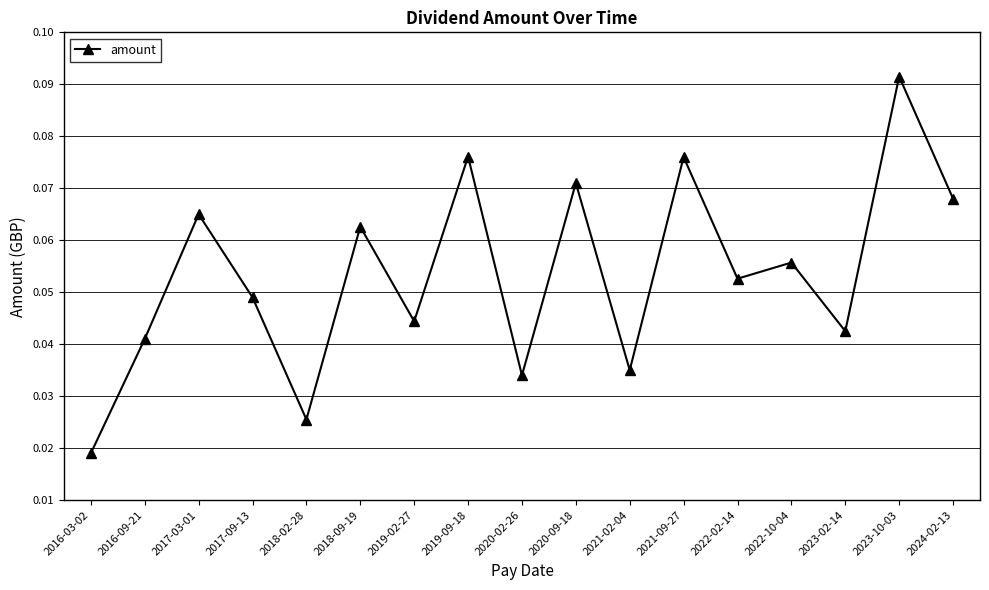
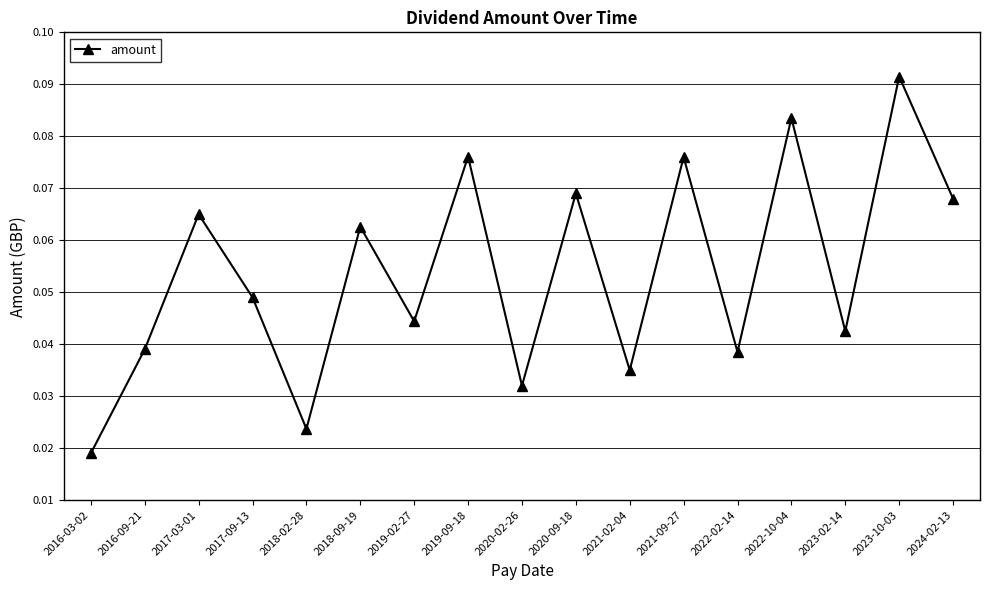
2016-09-21: 0.041 -> 0.039
2018-02-28: 0.026 -> 0.024
2020-02-26: 0.034 -> 0.032
2020-09-18: 0.071 -> 0.069
2022-02-14: 0.053 -> 0.039
2022-10-04: 0.056 -> 0.084
